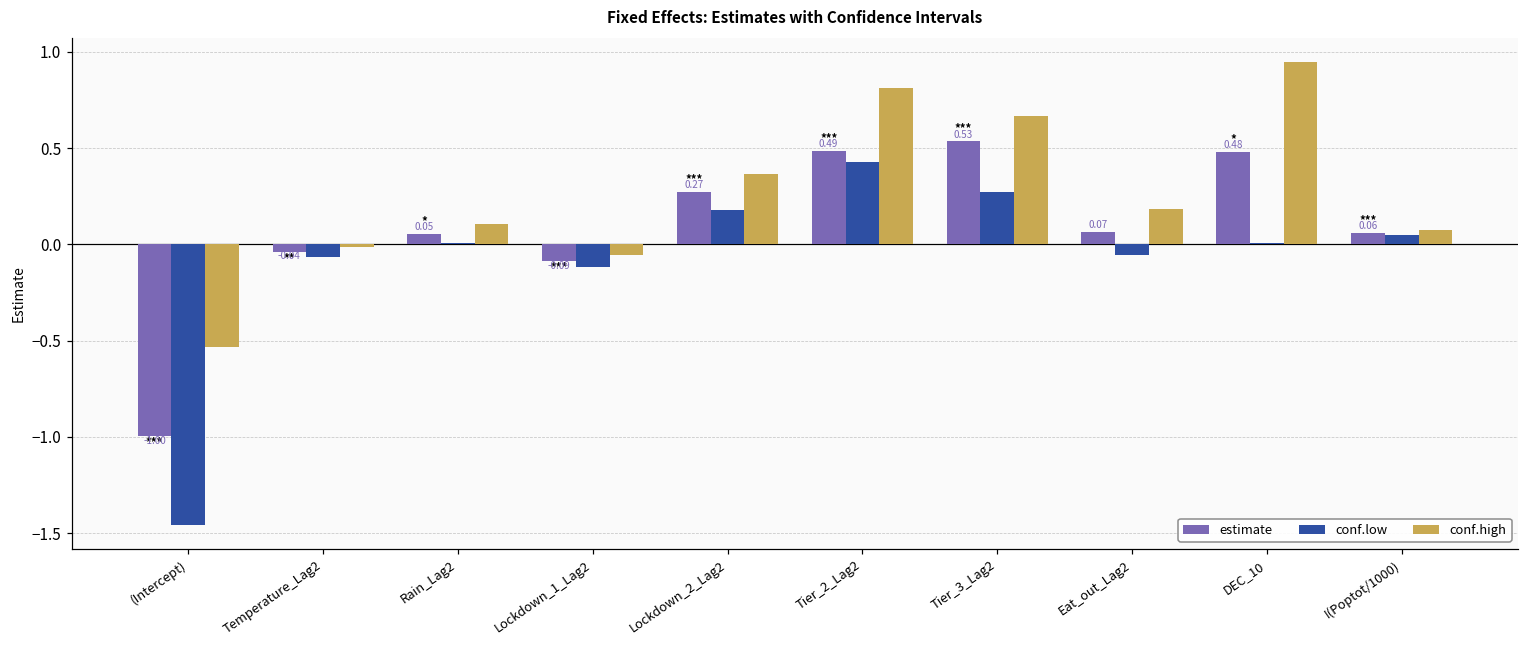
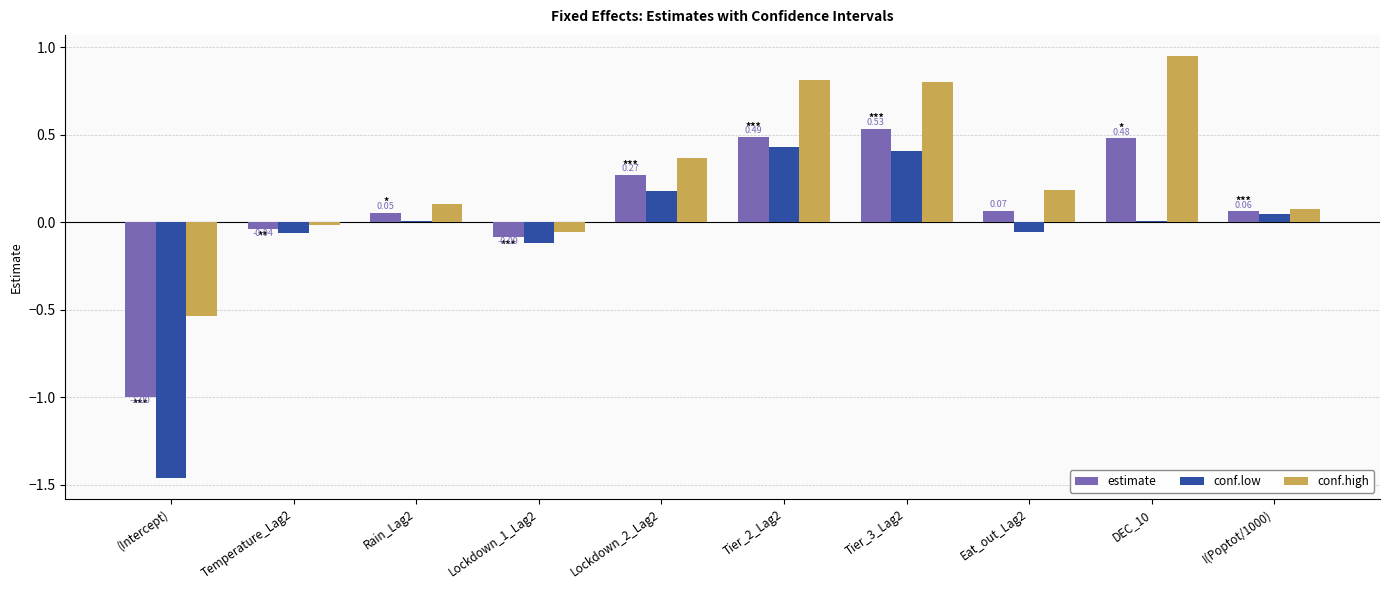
conf.low, Tier_3_Lag2: 0.27 -> 0.40
conf.high, Tier_3_Lag2: 0.66 -> 0.80
